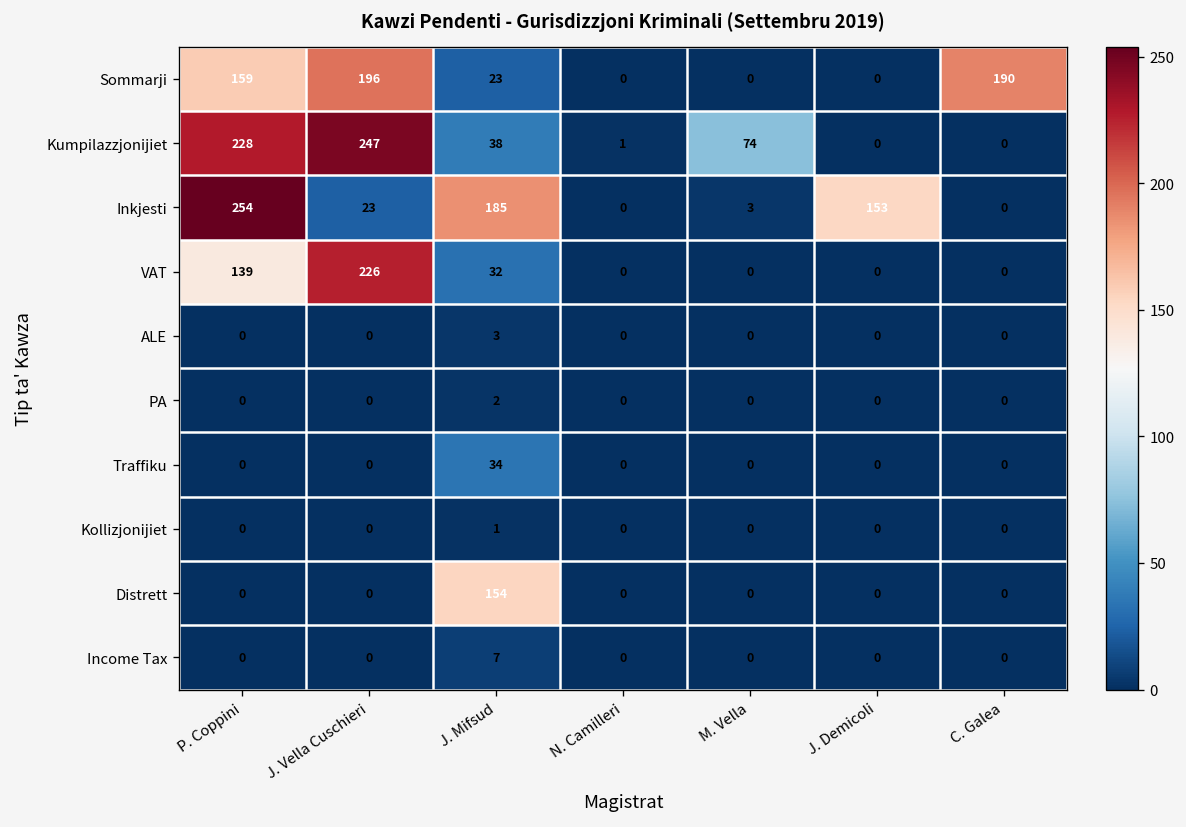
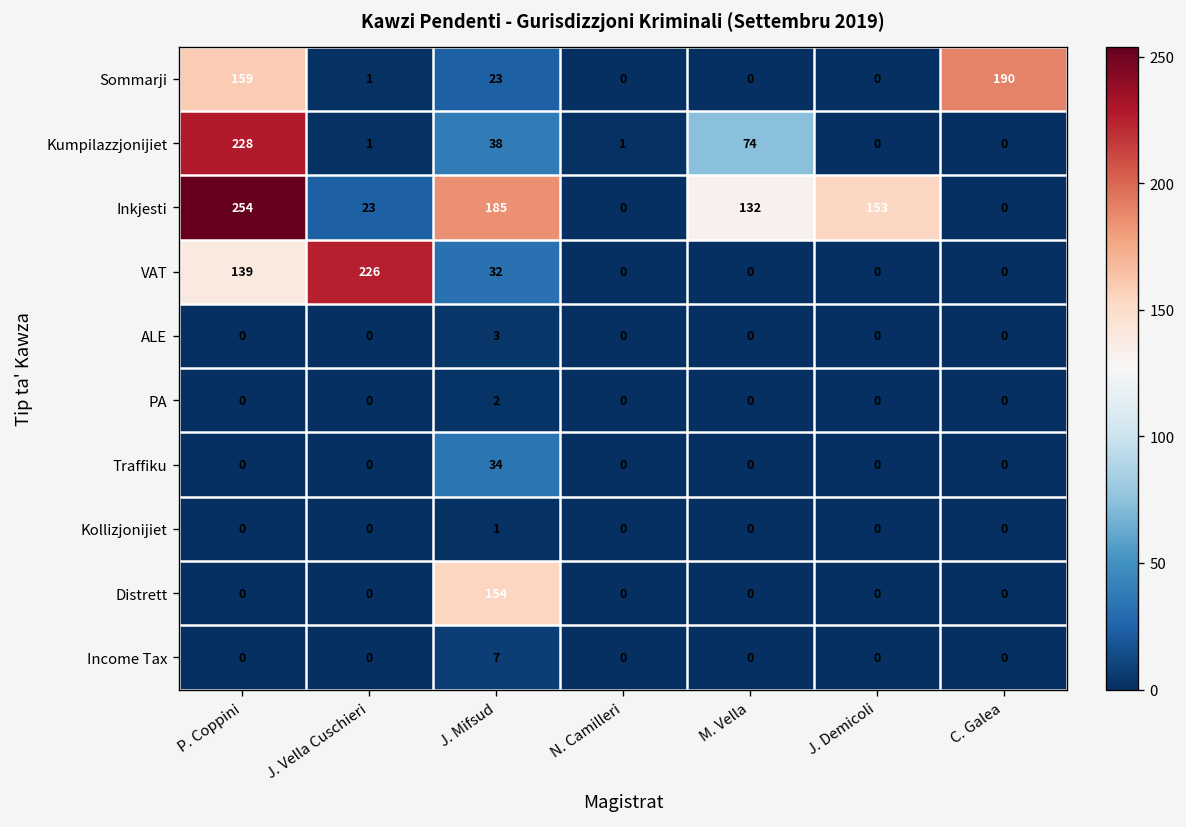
Sommarji, J. Vella Cuschieri: 196 -> 1
Kumpilazzjonijiet, J. Vella Cuschieri: 247 -> 1
Inkjesti, M. Vella: 3 -> 132
